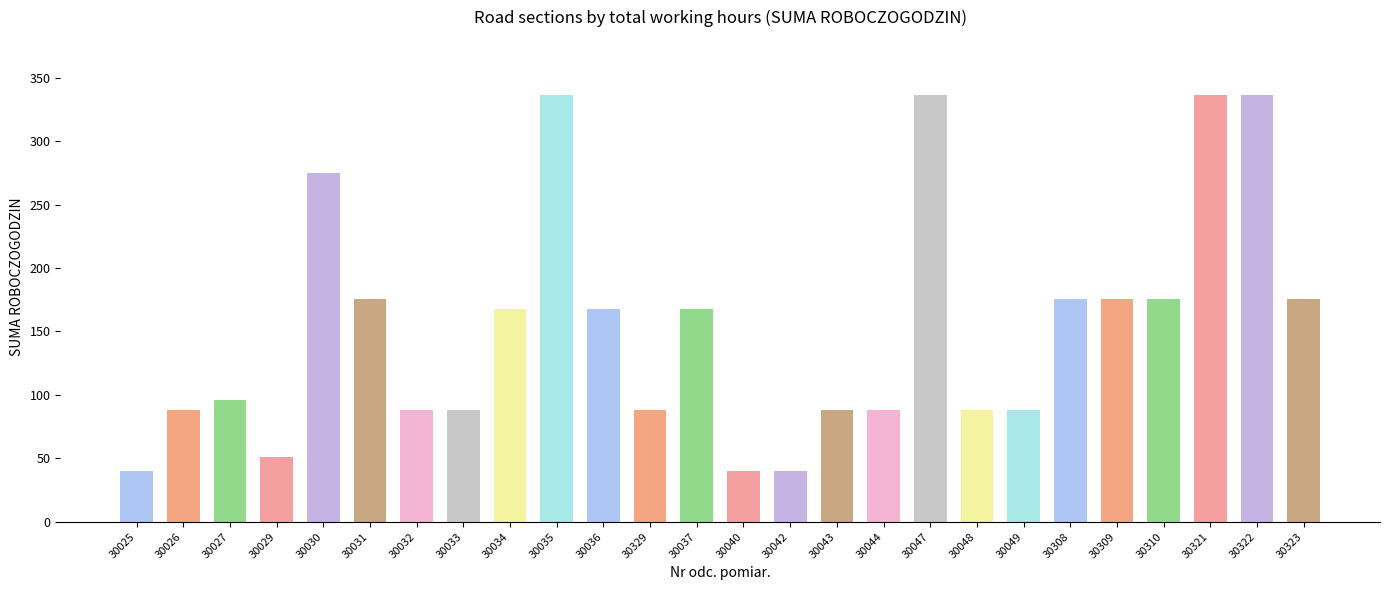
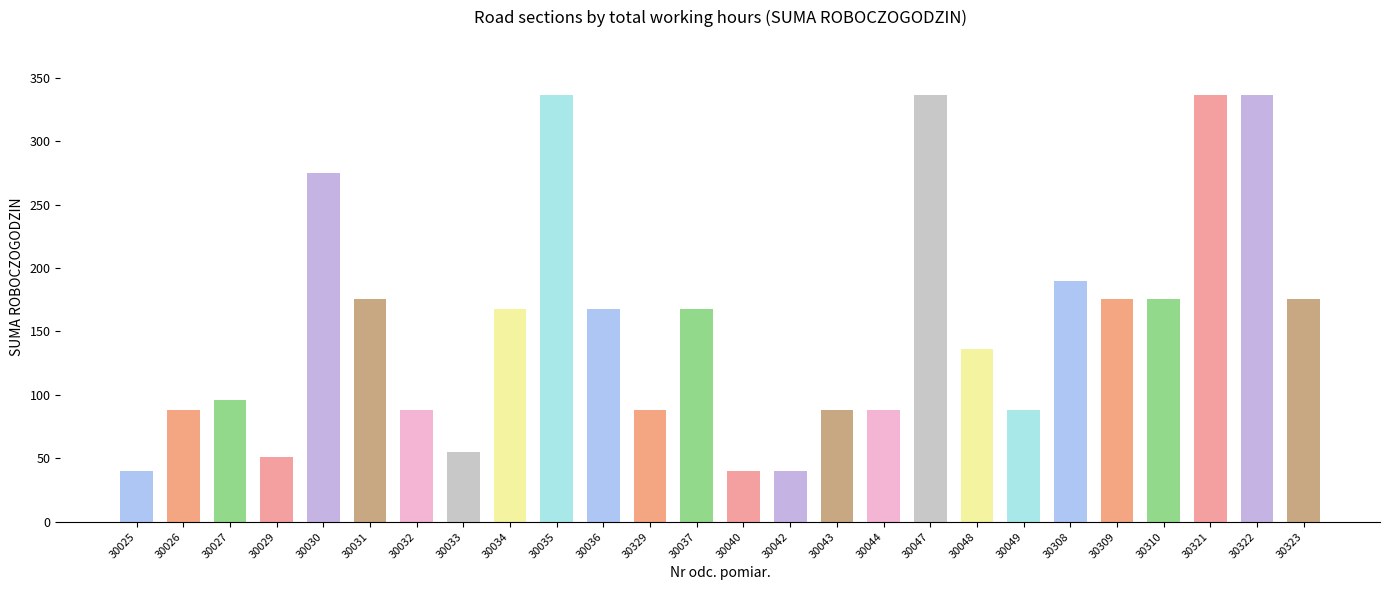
30033: 88 -> 55
30048: 88 -> 136
30308: 176 -> 190
